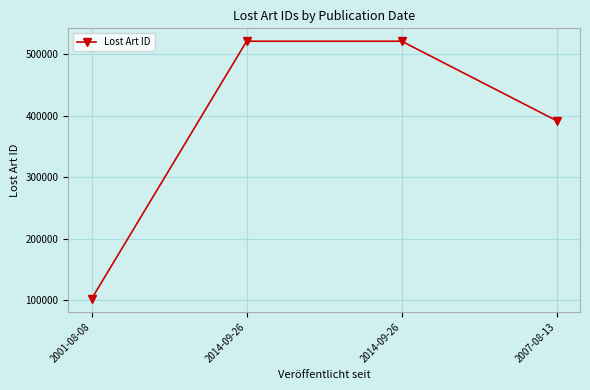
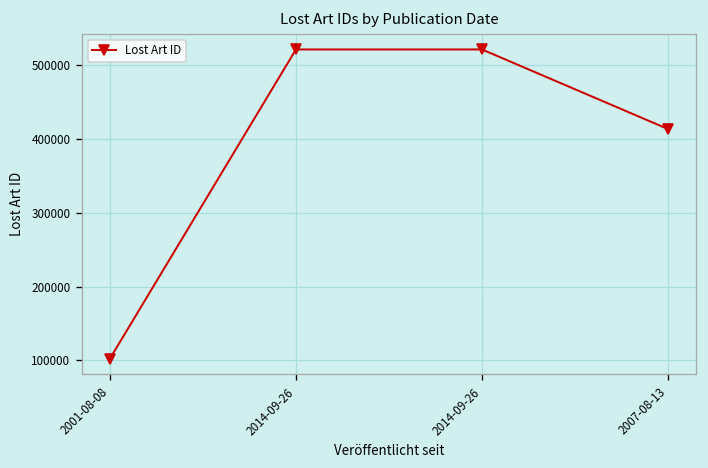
2007-08-13: 390000 -> 410000
